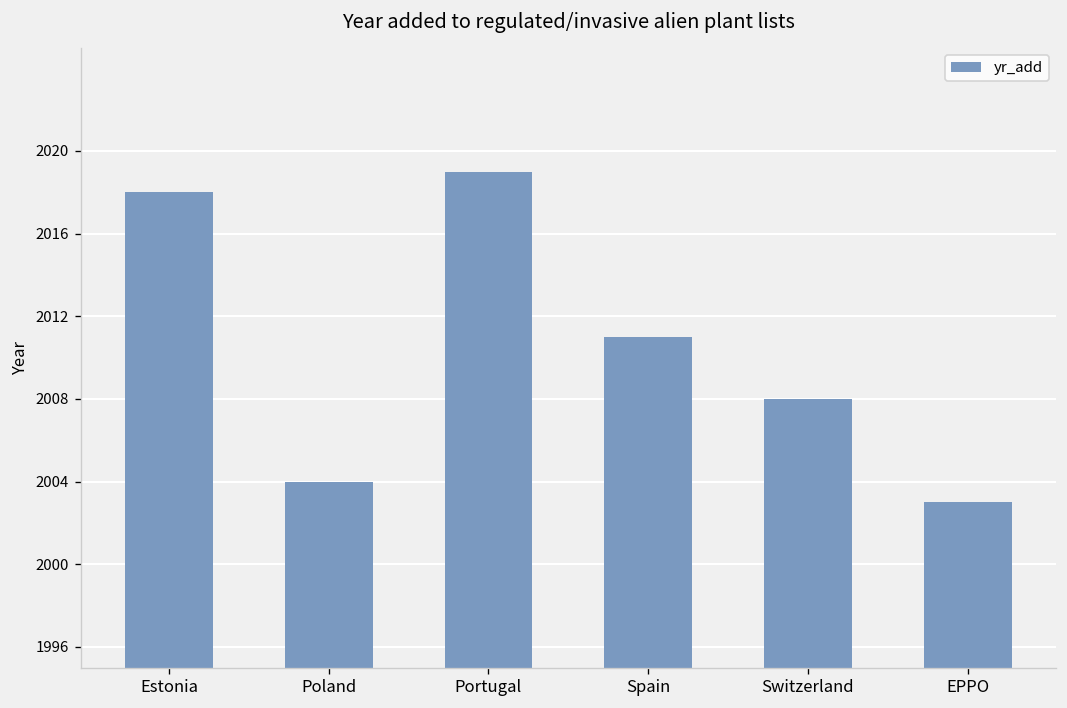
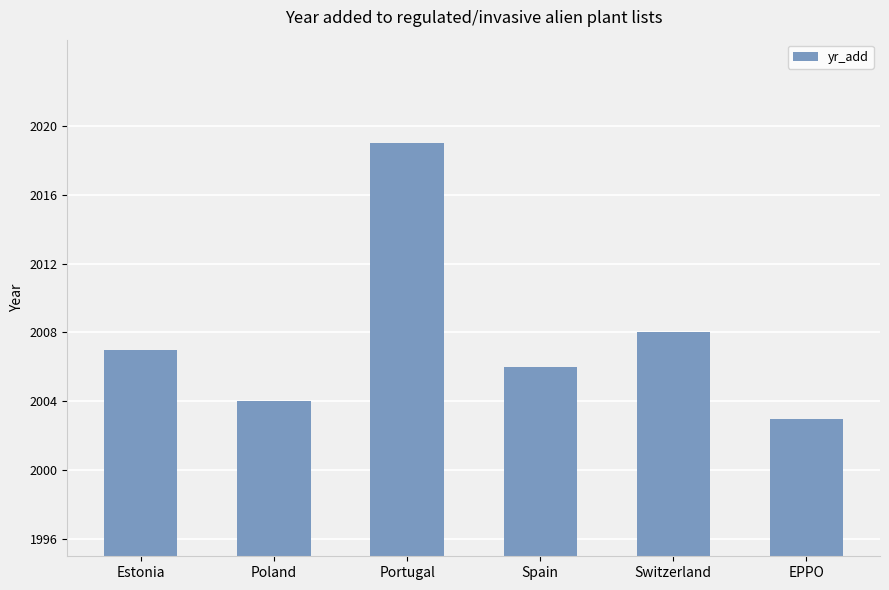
Estonia: 2018 -> 2007
Spain: 2011 -> 2006
